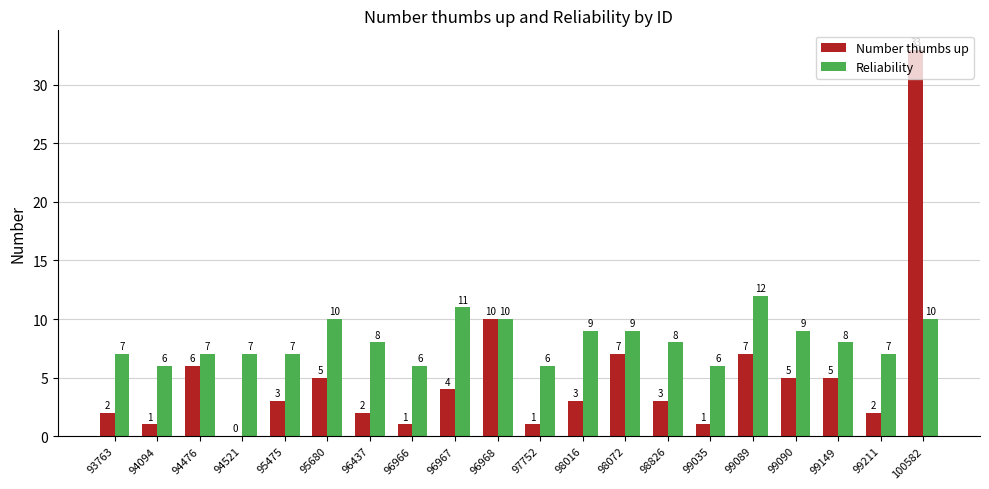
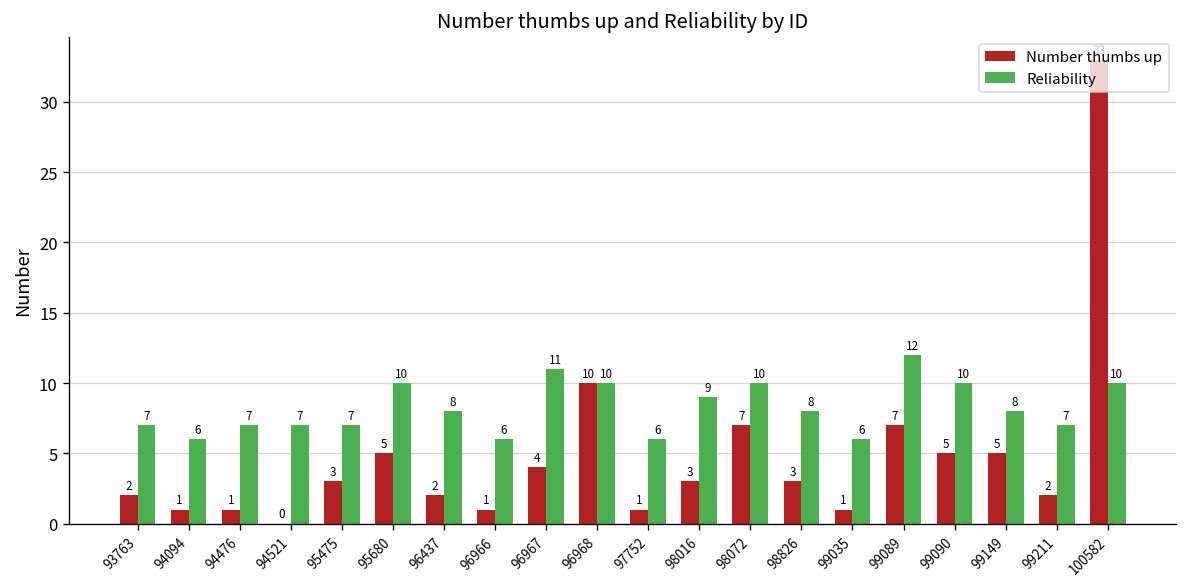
Number thumbs up, 94476: 6 -> 1
Reliability, 98072: 9 -> 10
Reliability, 99090: 9 -> 10
